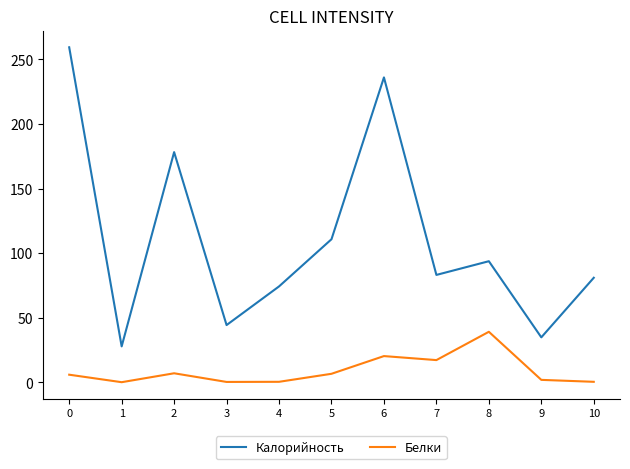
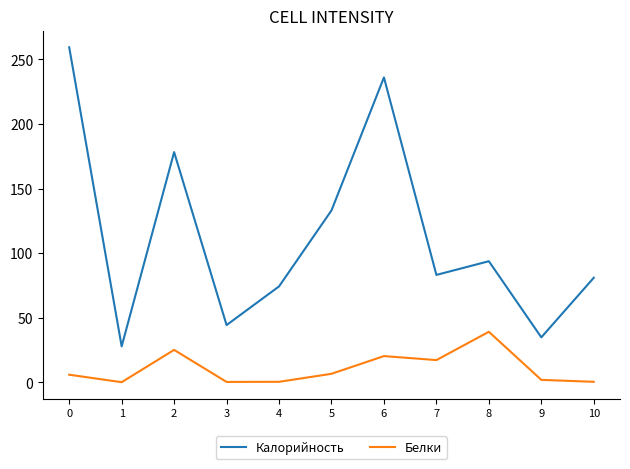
Белки, 2: 7 -> 25
Калорийность, 5: 111 -> 133
